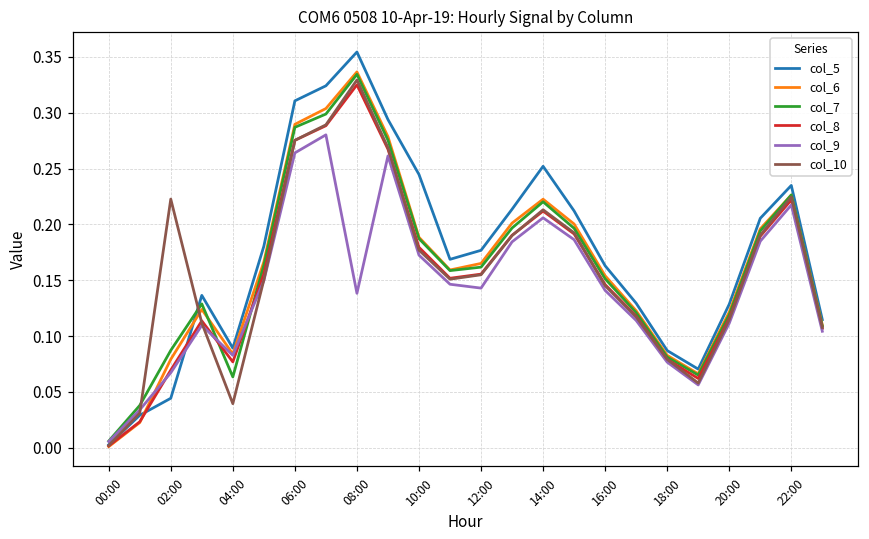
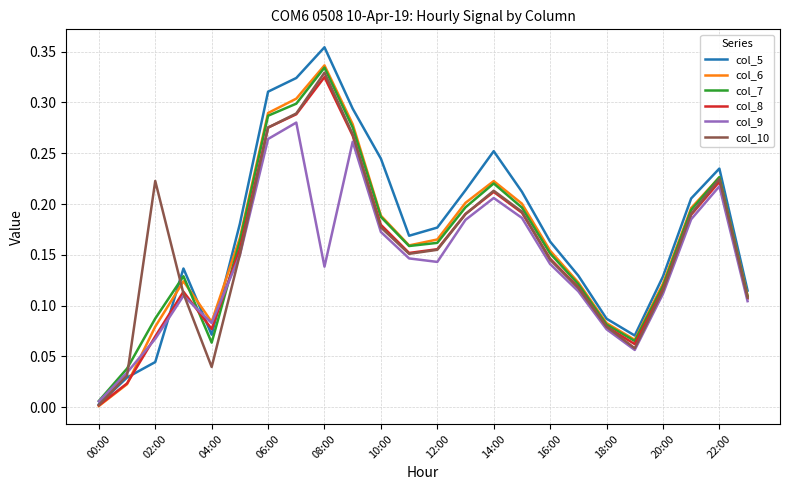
col_5, 04:00: 0.089 -> 0.071
